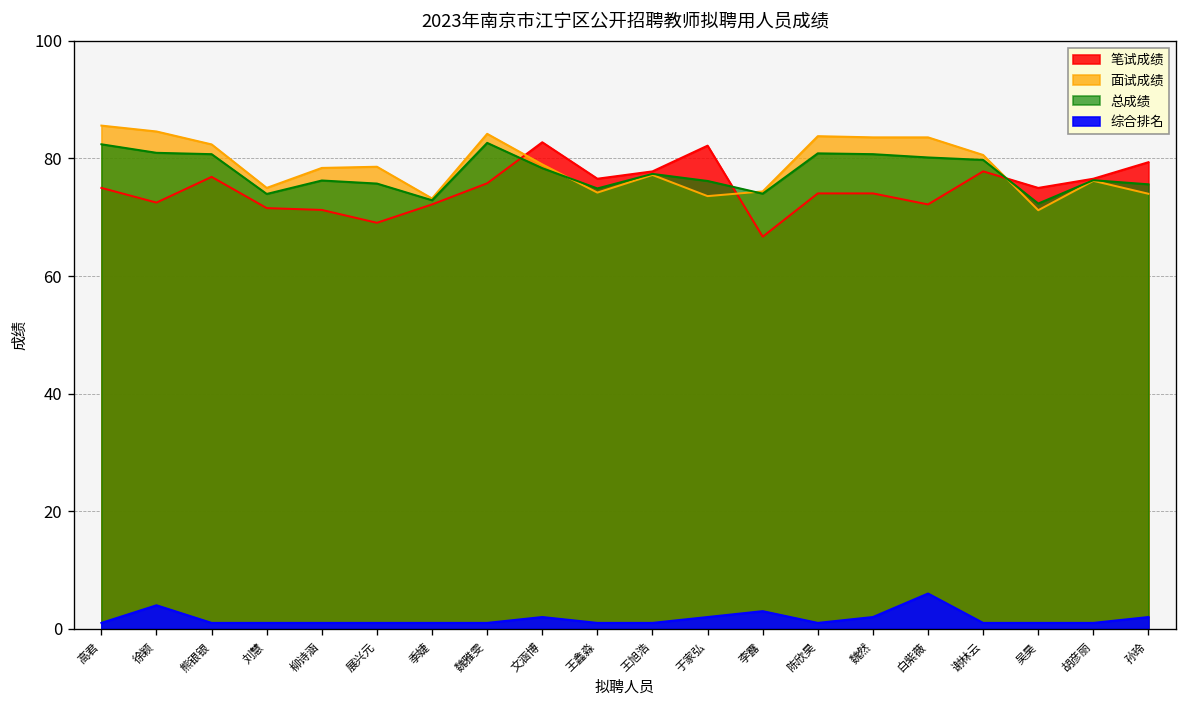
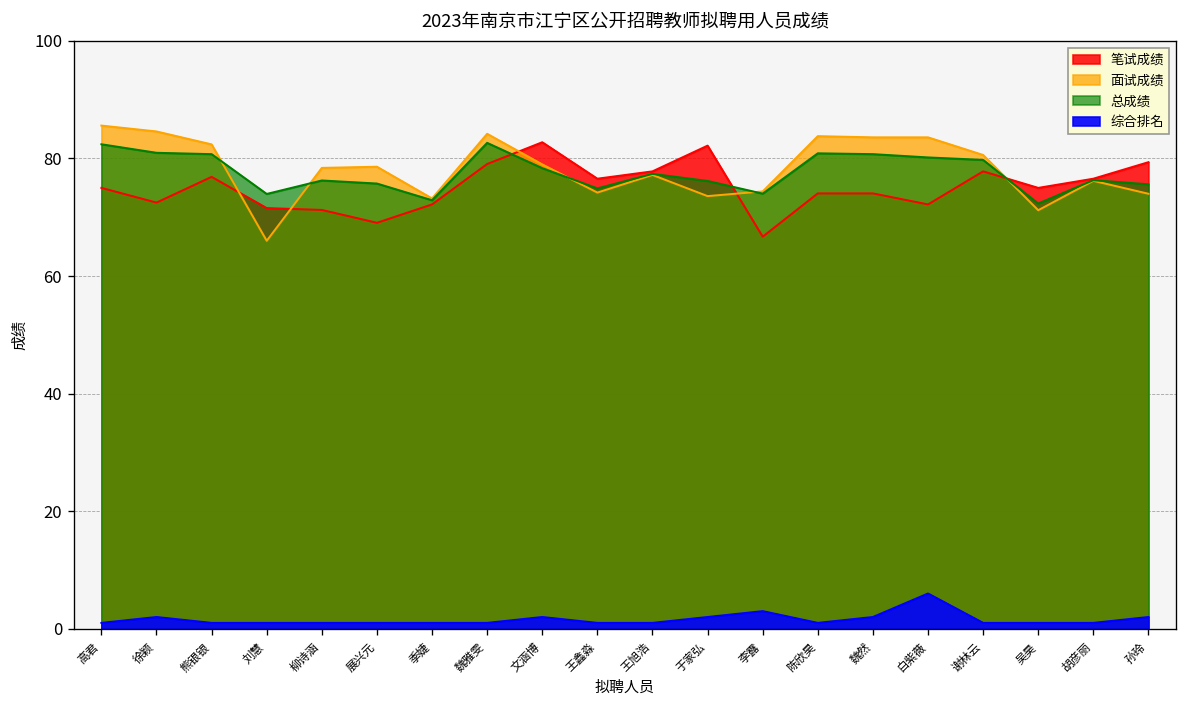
综合排名, 徐颖: 4 -> 2
面试成绩, 刘慧: 75 -> 66
笔试成绩, 魏雅雯: 76 -> 79
